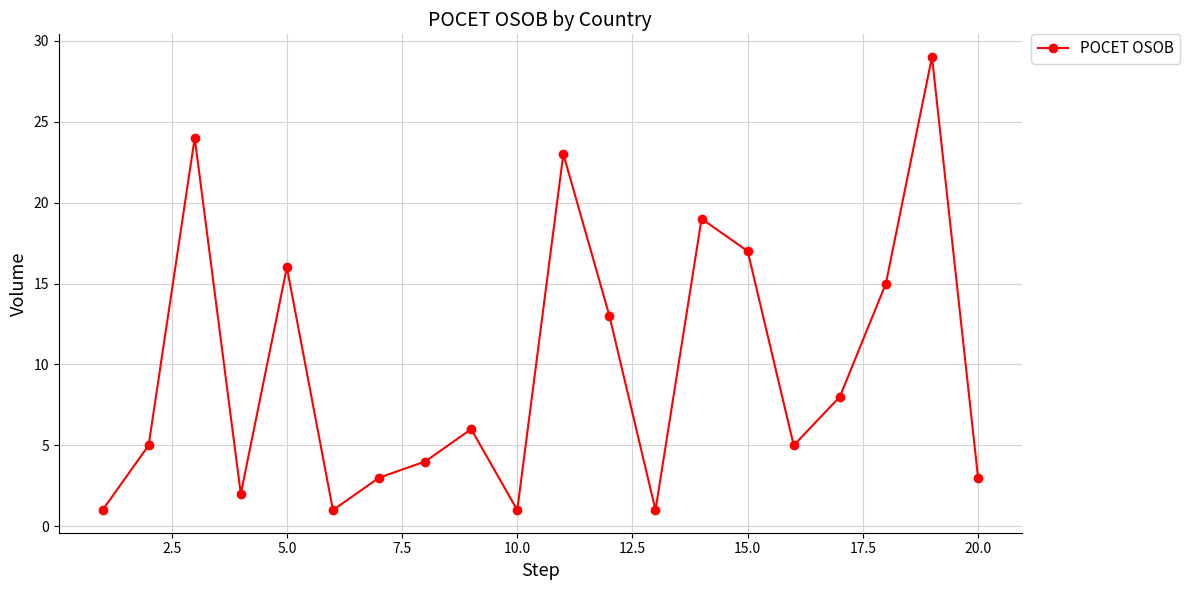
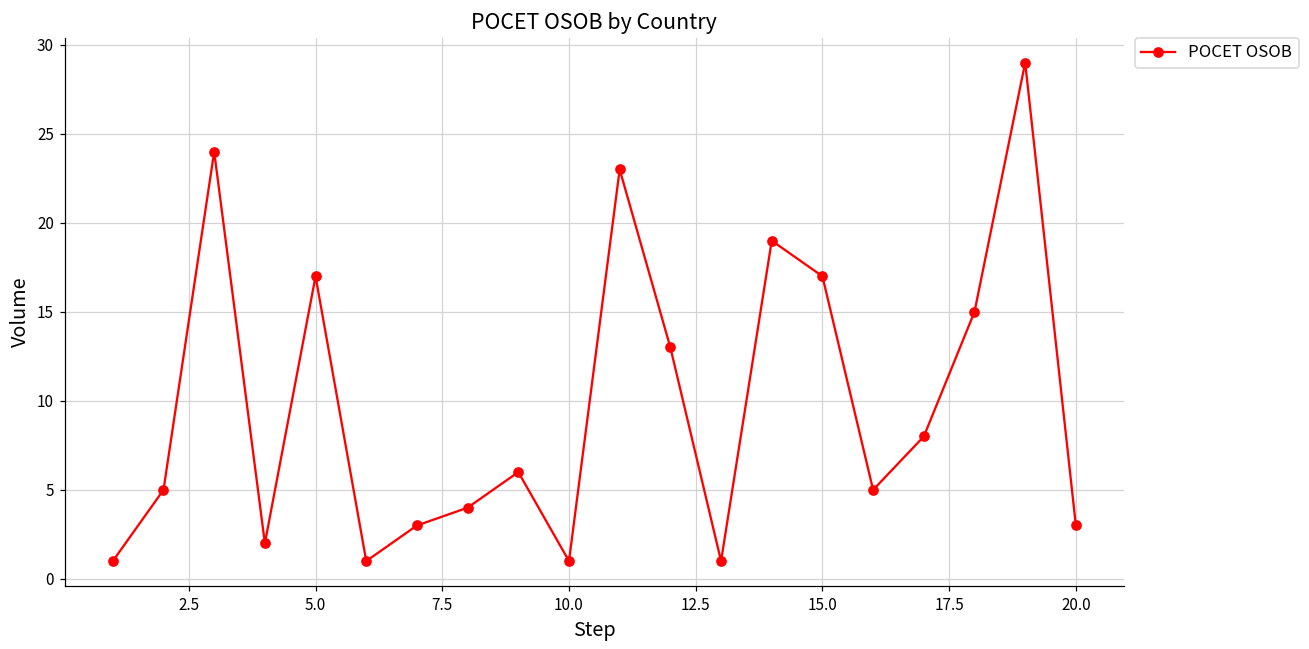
5.0: 16 -> 17
